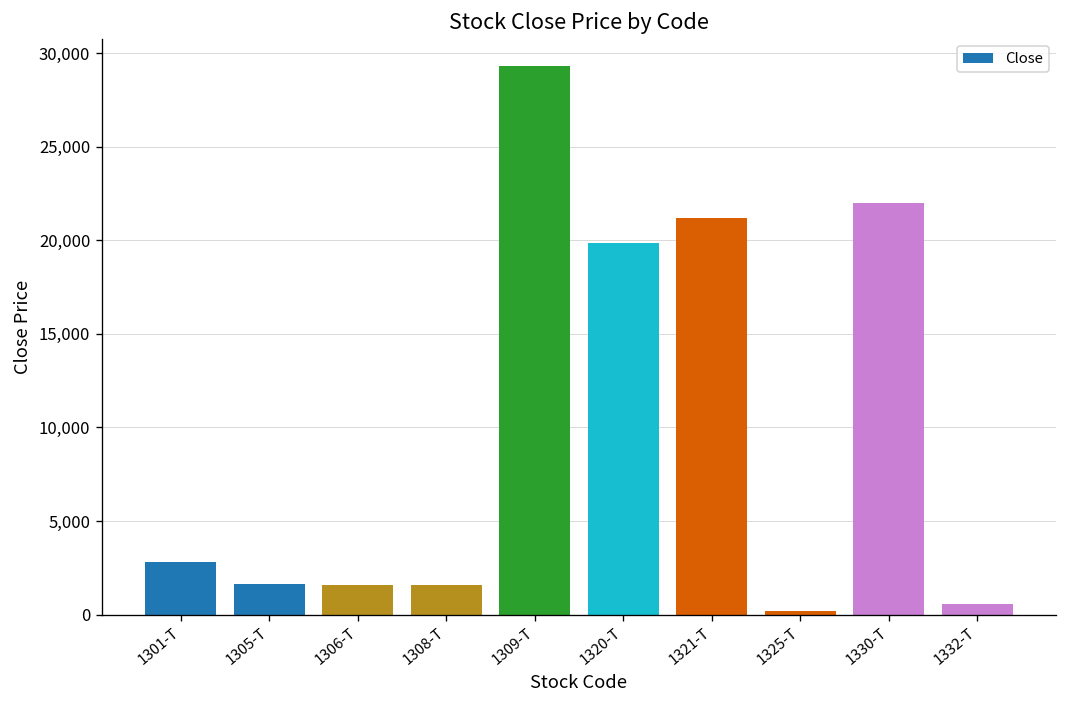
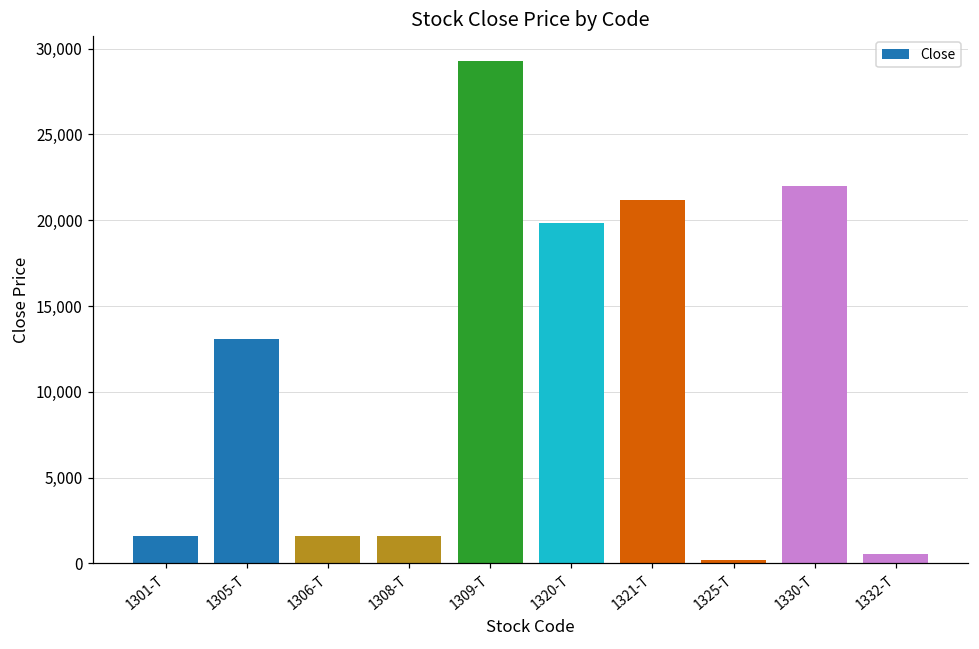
1301-T: 2,800 -> 1,600
1305-T: 1,600 -> 13,100
